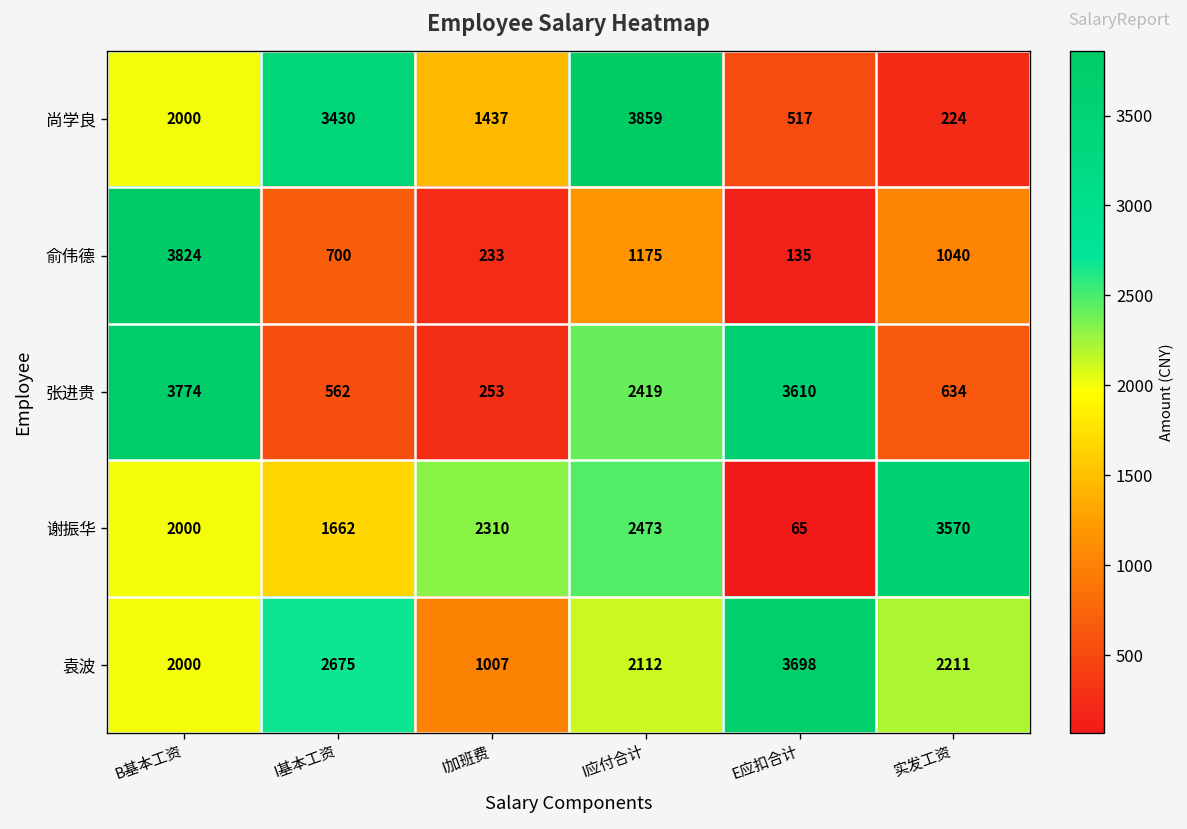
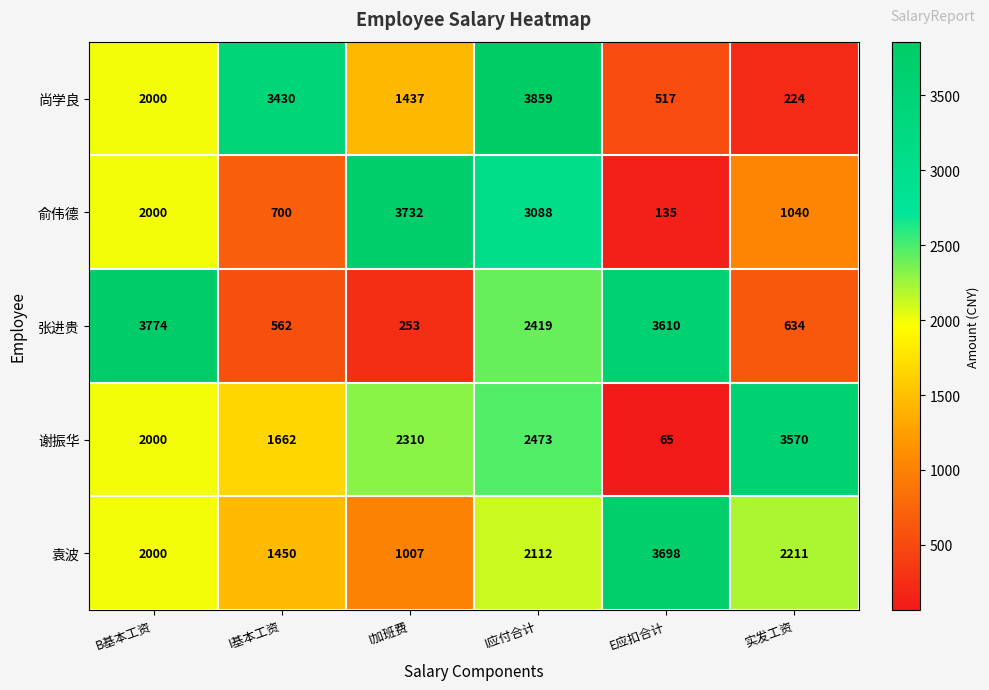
俞伟德, B基本工资: 3824 -> 2000
俞伟德, I加班费: 233 -> 3732
俞伟德, I应付合计: 1175 -> 3088
袁波, I基本工资: 2675 -> 1450
